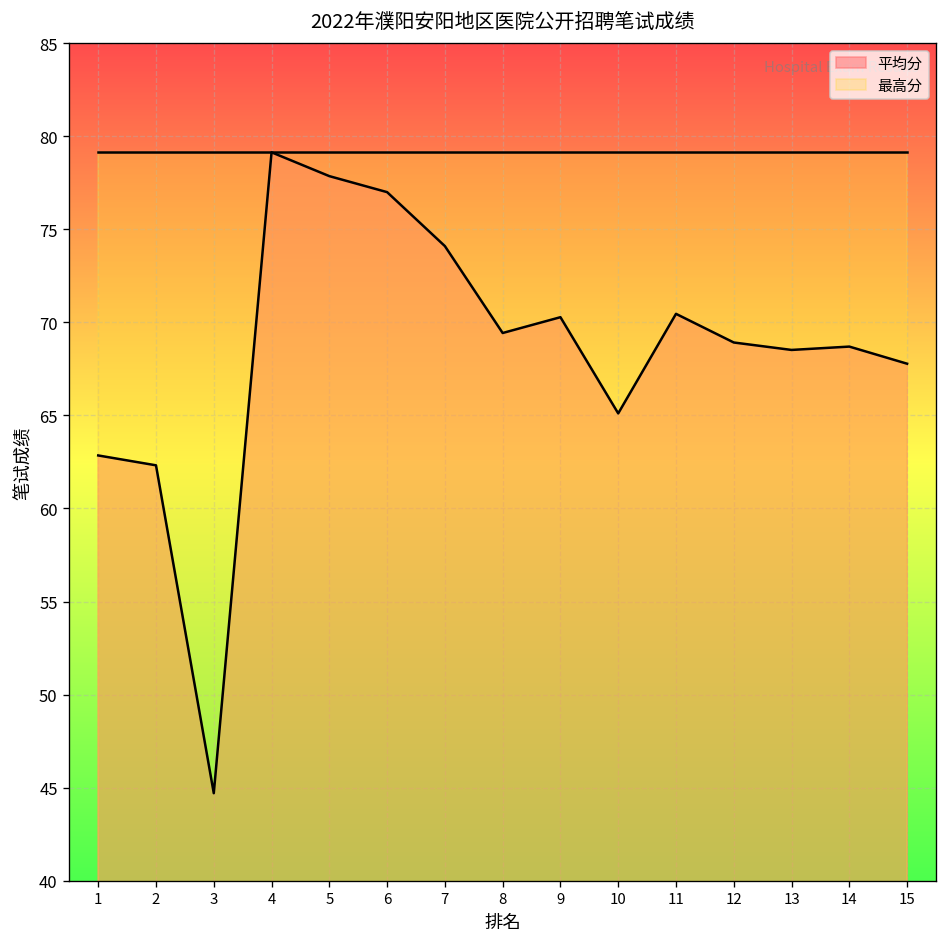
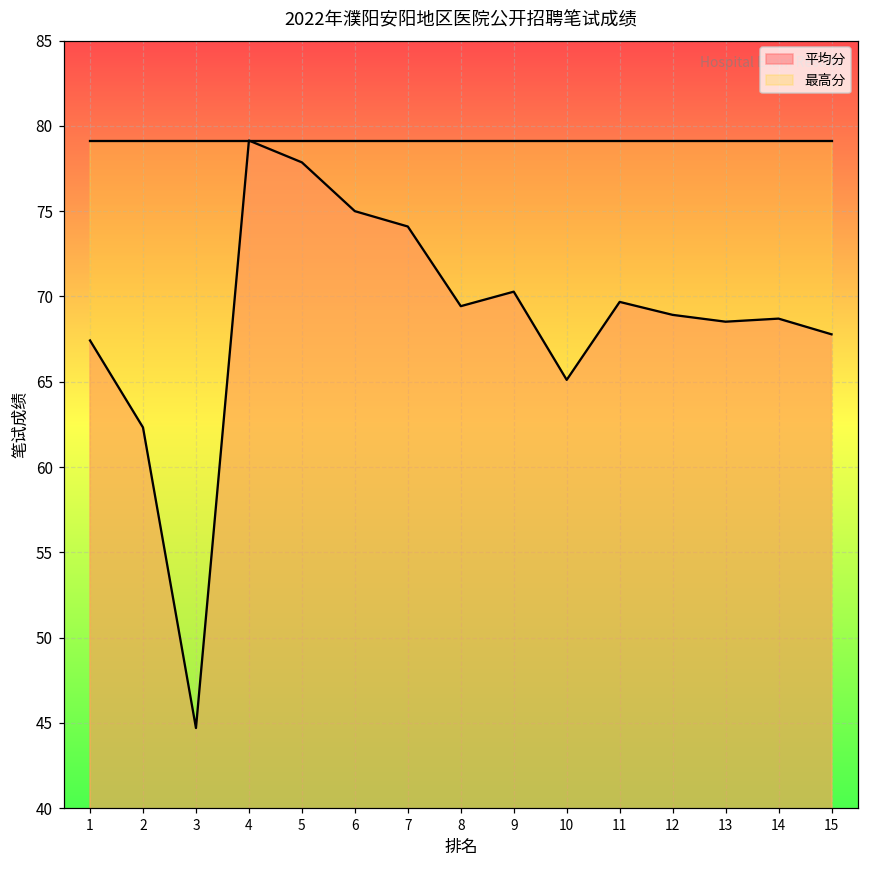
平均分, 1: 62.9 -> 67.4
平均分, 6: 77 -> 75
平均分, 11: 70.5 -> 69.7
